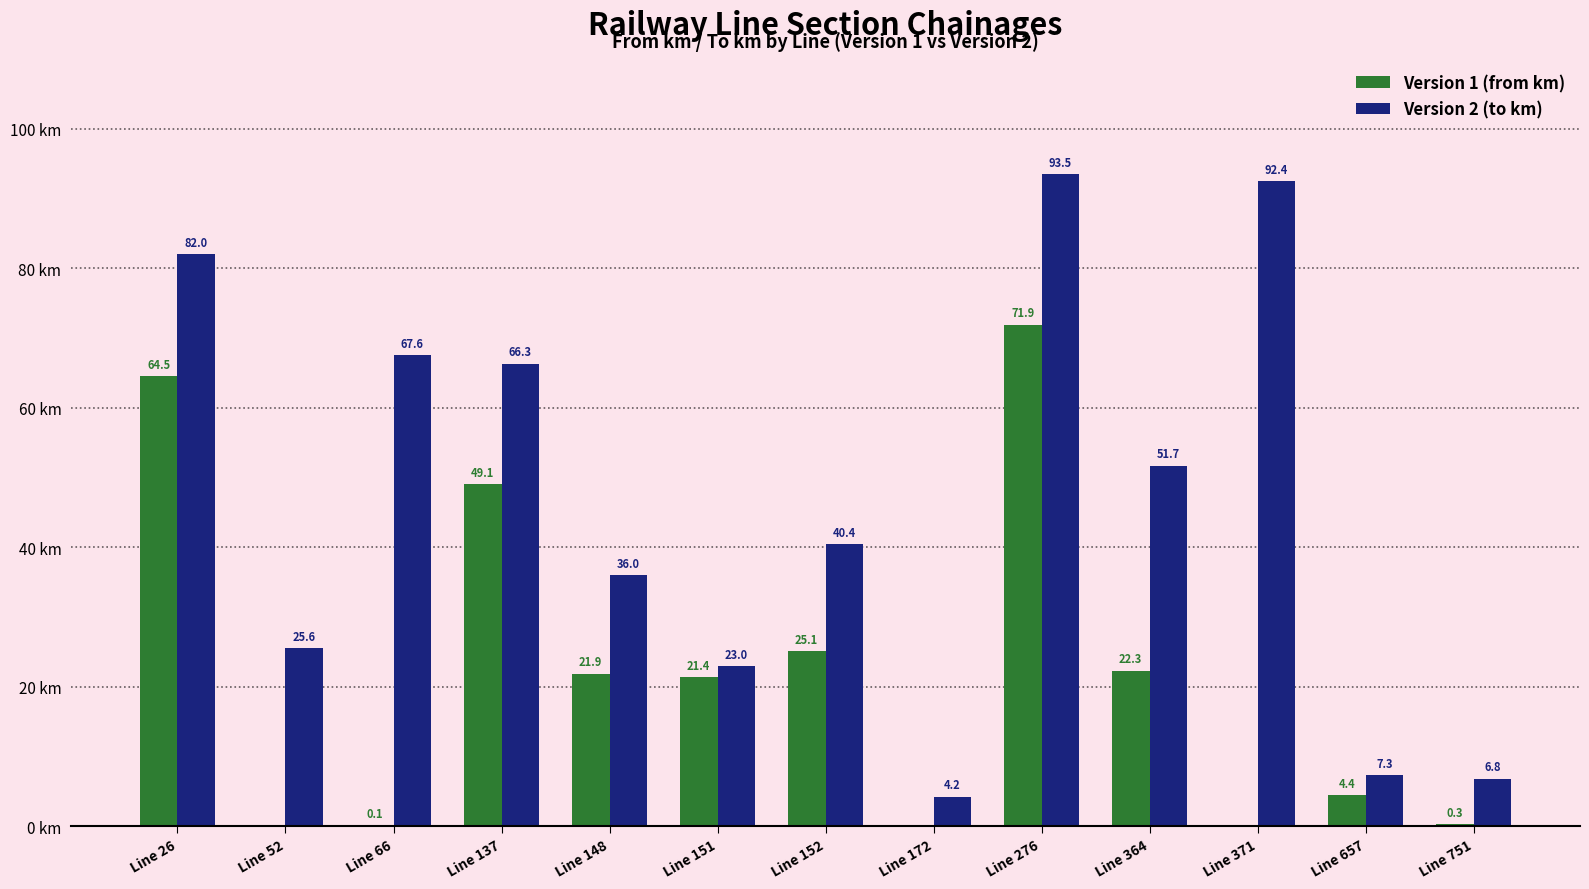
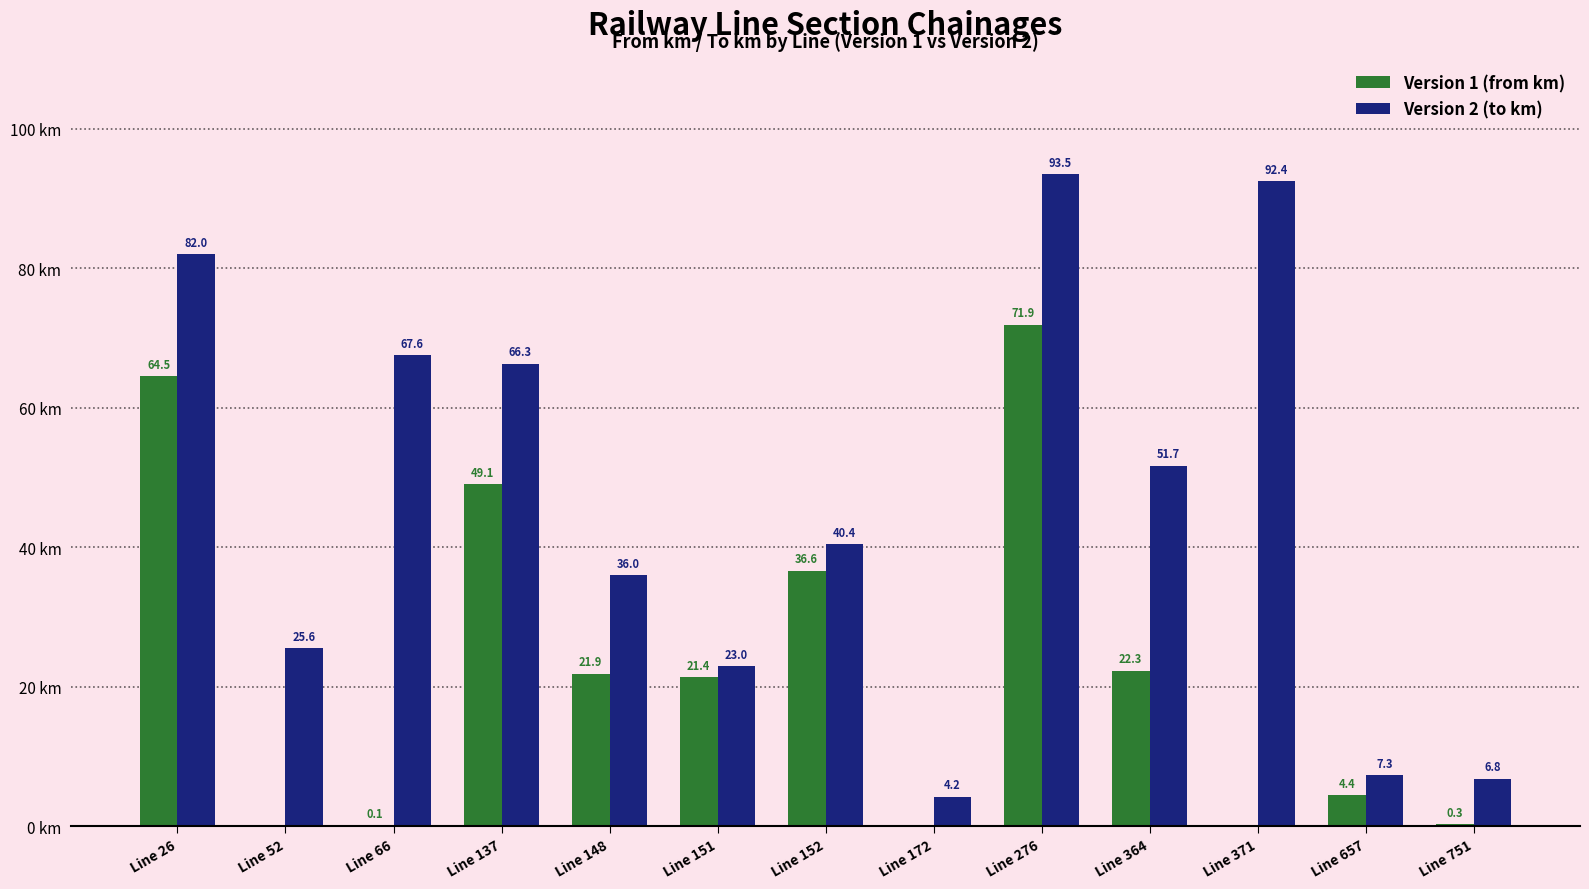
Version 1 (from km), Line 152: 25.1 -> 36.6
